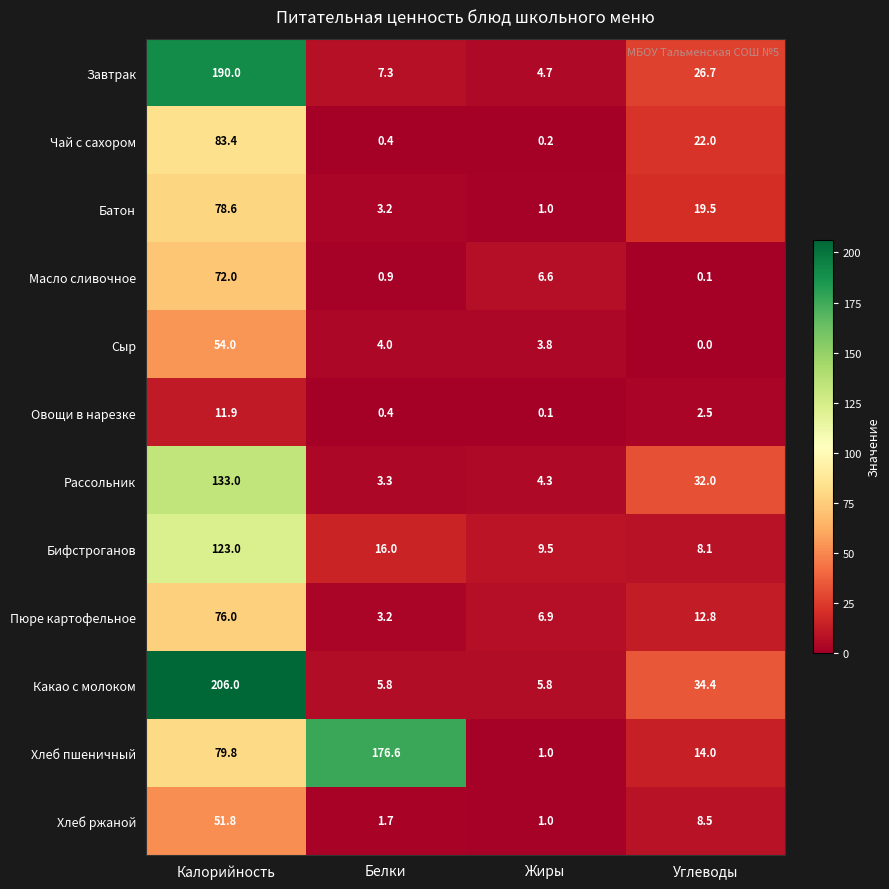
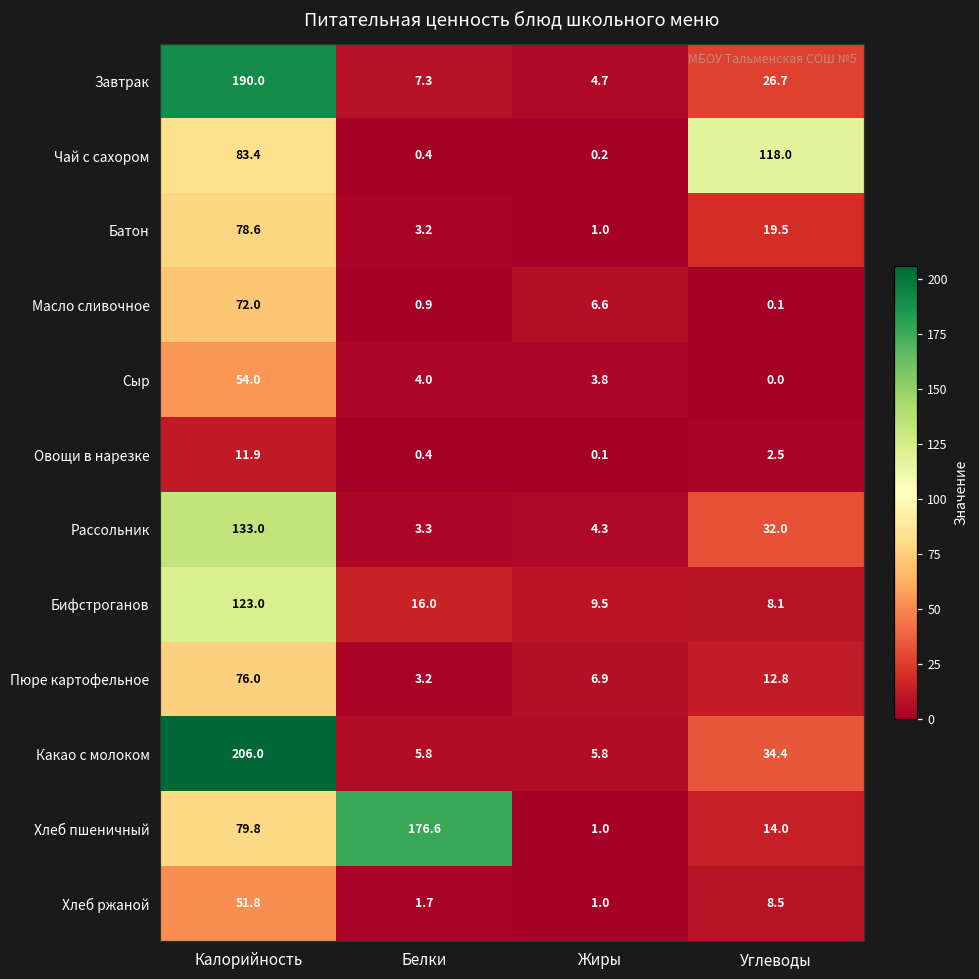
Чай с сахором, Углеводы: 22.0 -> 118.0
